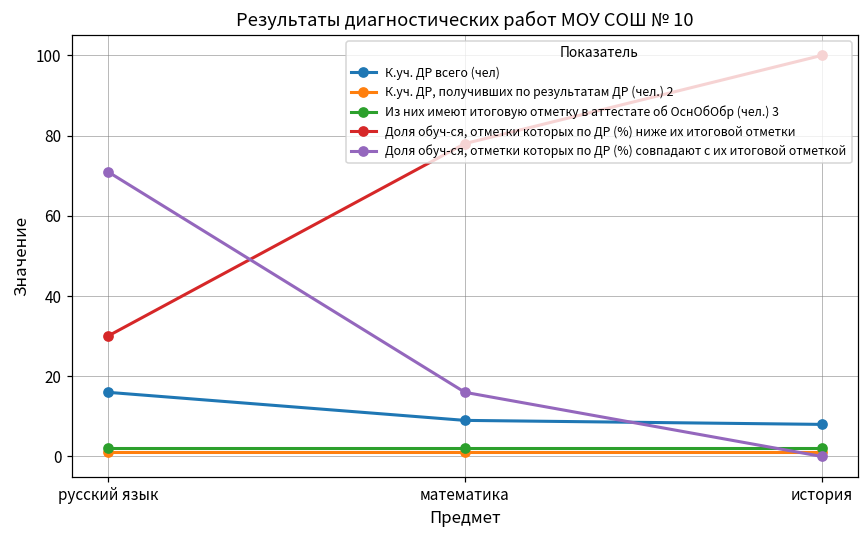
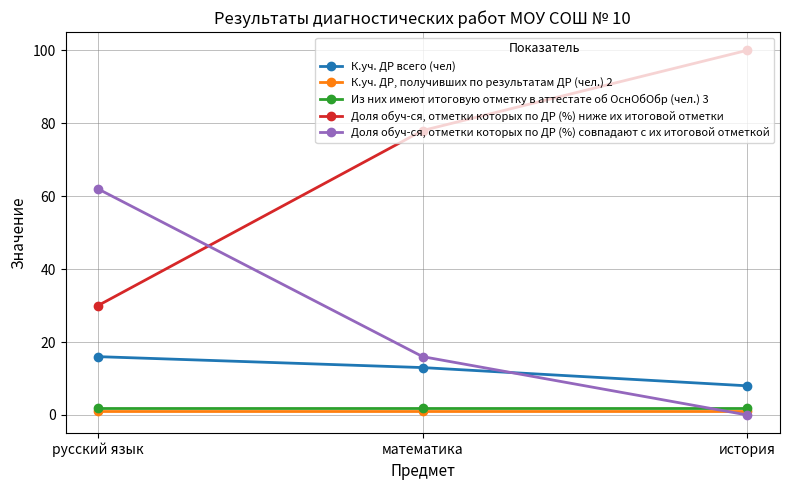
Доля обуч-ся, отметки которых по ДР (%) совпадают с их итоговой отметкой, русский язык: 71 -> 62
К.уч. ДР всего (чел), математика: 9 -> 13
